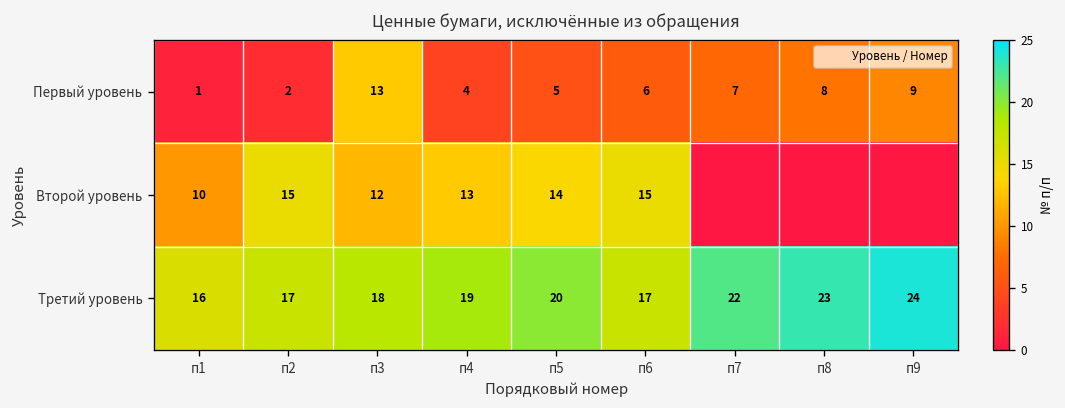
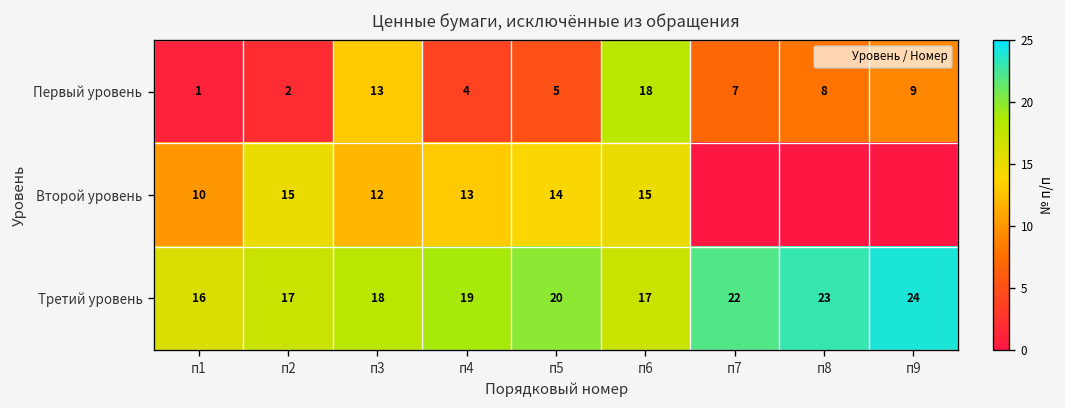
Первый уровень, п6: 6 -> 18
